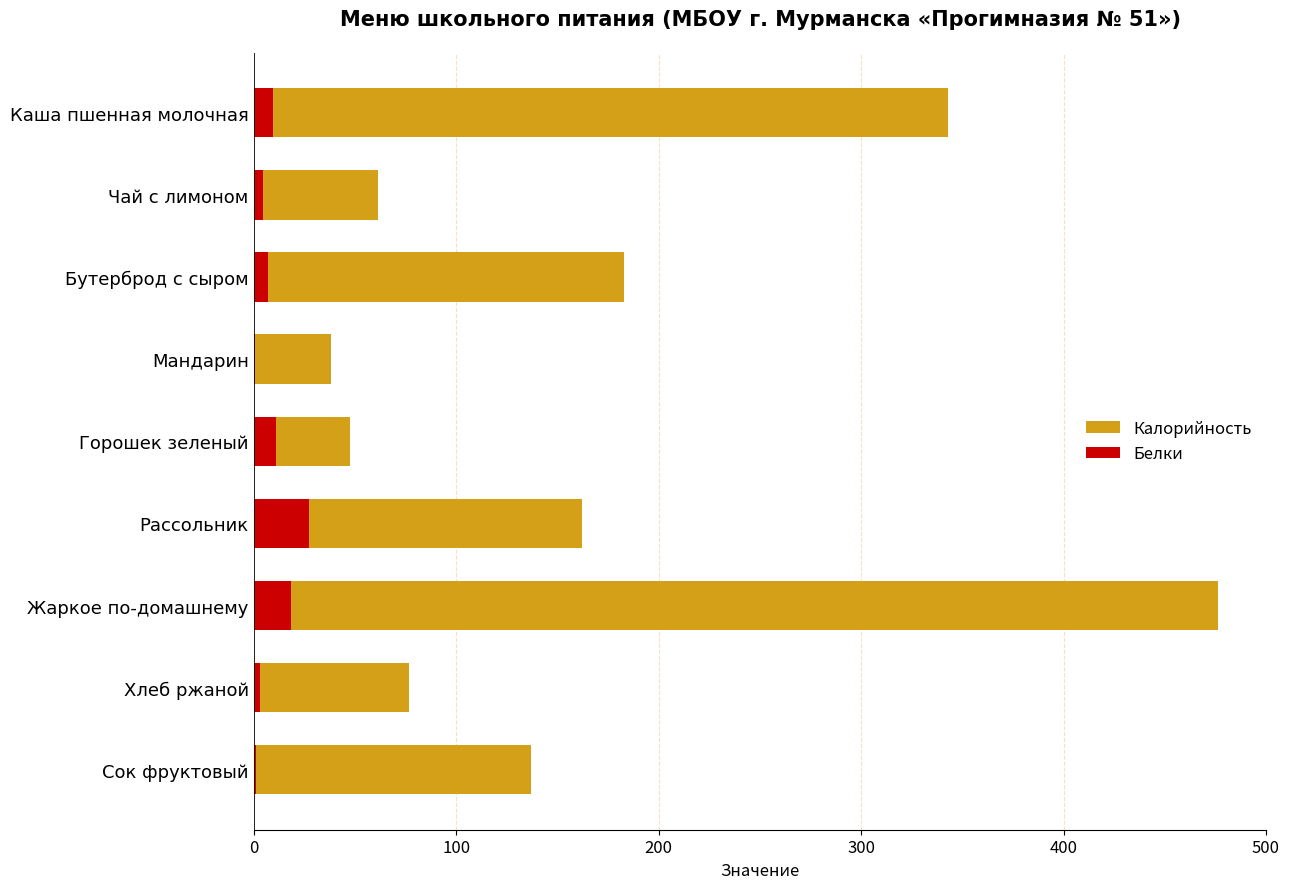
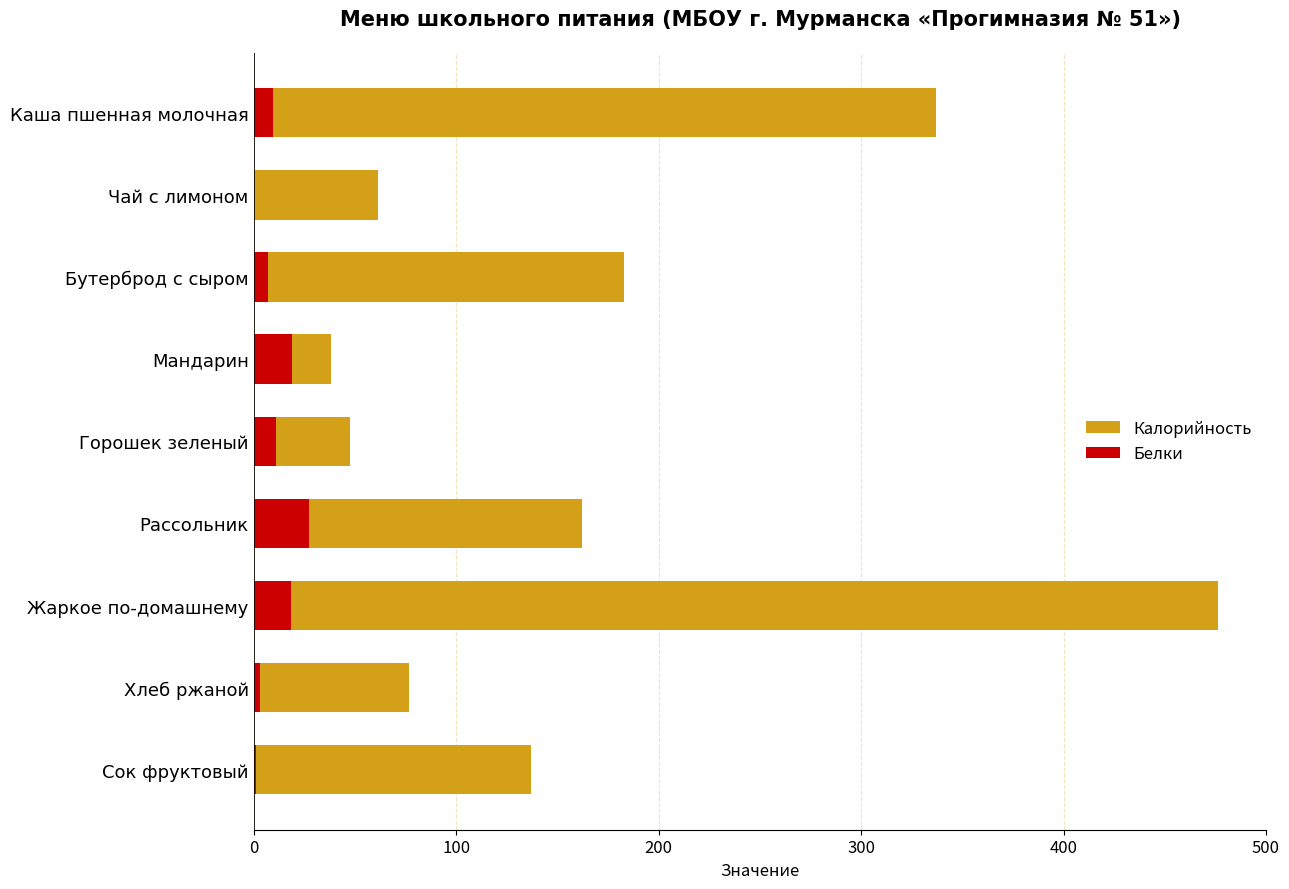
Калорийность, Каша пшенная молочная: 343 -> 337
Белки, Чай с лимоном: 5 -> 0
Белки, Мандарин: 1 -> 19
